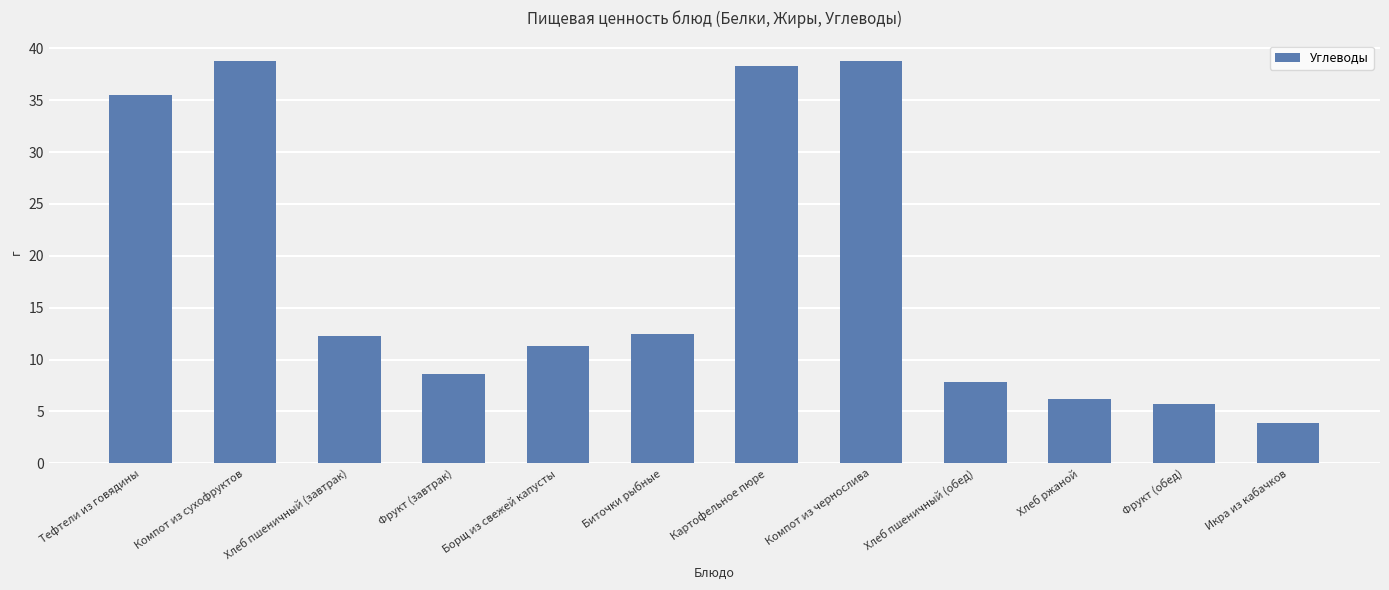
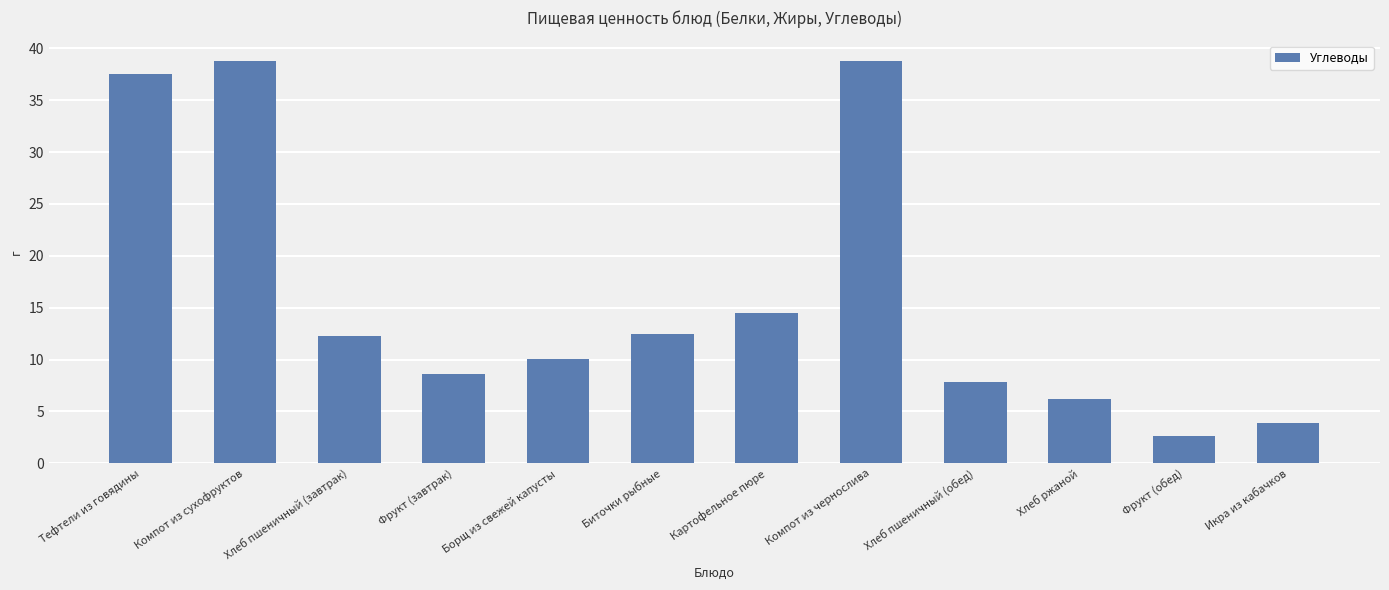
Тефтели из говядины: 35.5 -> 37.5
Борщ из свежей капусты: 11.3 -> 10.1
Картофельное пюре: 38.3 -> 14.5
Фрукт (обед): 5.7 -> 2.6
